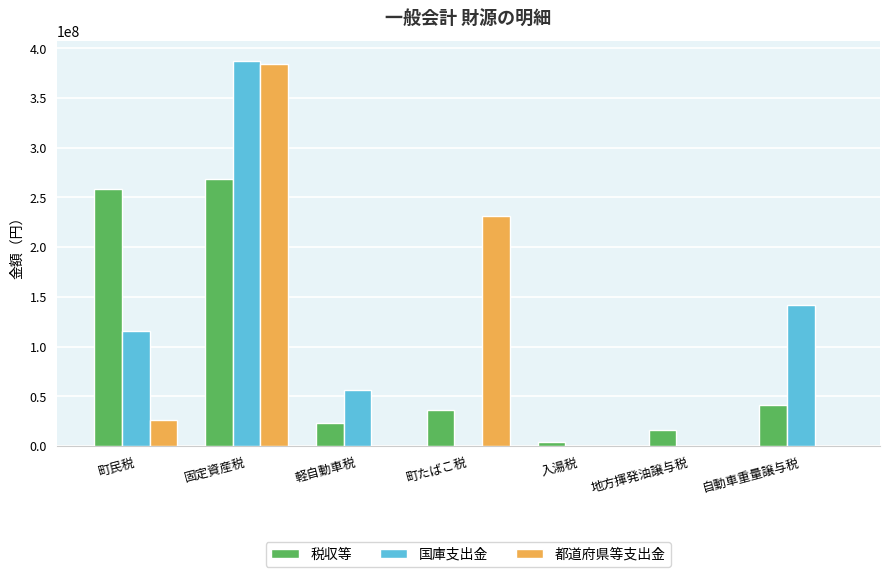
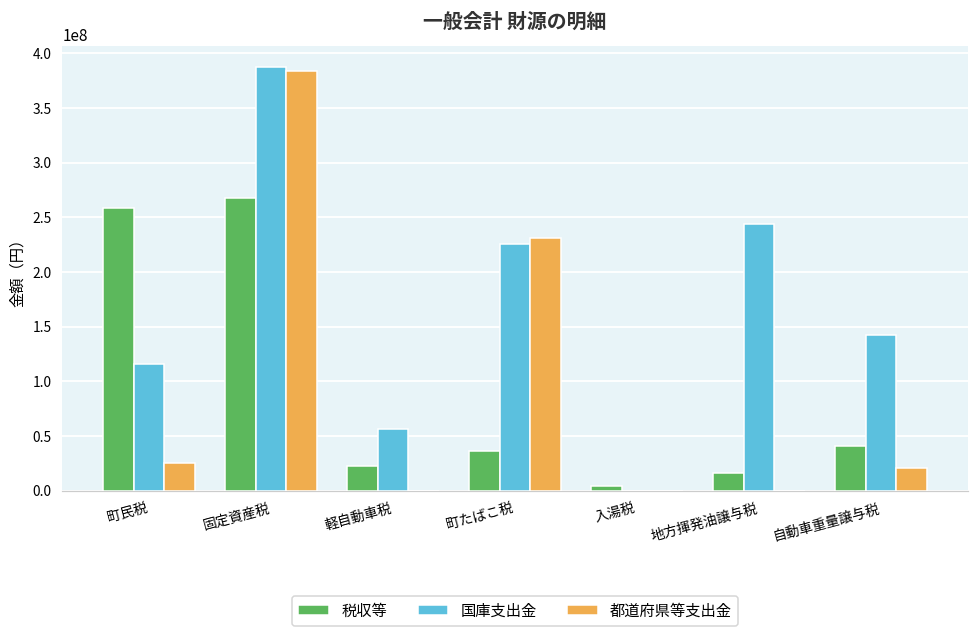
国庫支出金, 町たばこ税: 0 -> 230000000
国庫支出金, 地方揮発油譲与税: 0 -> 240000000
都道府県等支出金, 自動車重量譲与税: 0 -> 20000000
